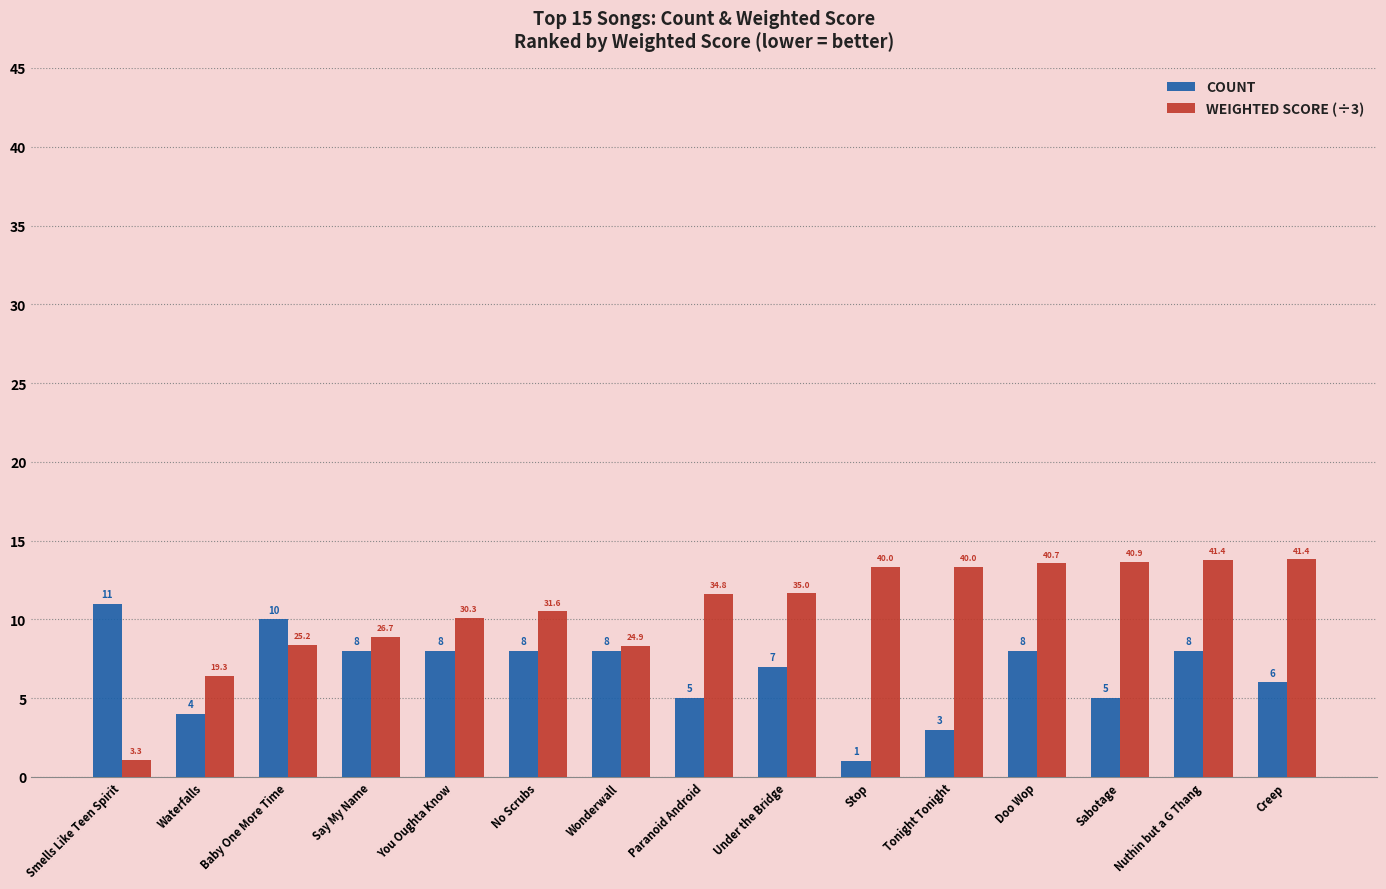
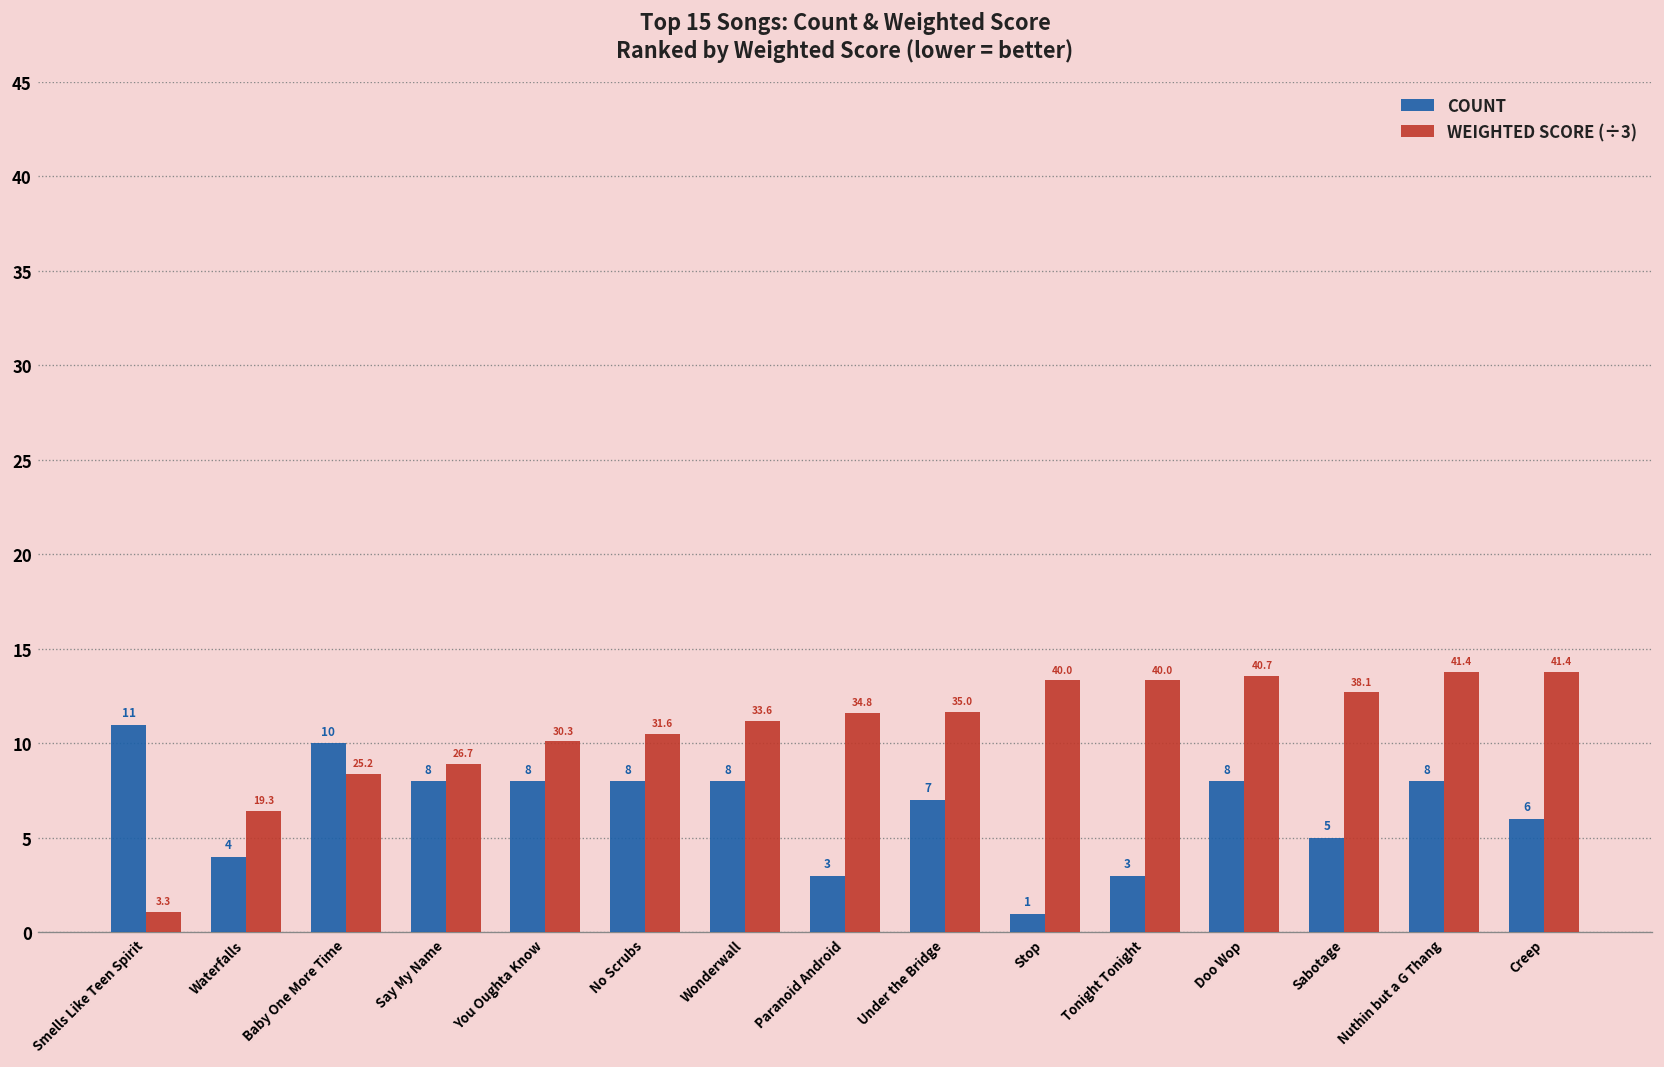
WEIGHTED SCORE (÷3), Wonderwall: 24.9 -> 33.6
COUNT, Paranoid Android: 5 -> 3
WEIGHTED SCORE (÷3), Sabotage: 40.9 -> 38.1
